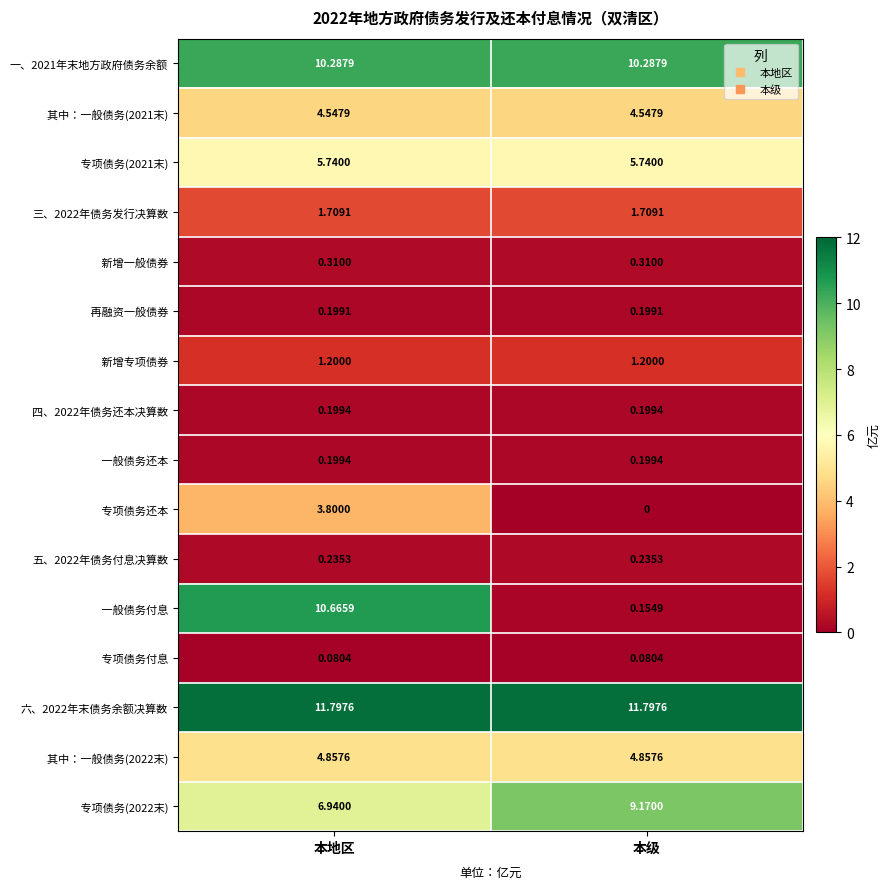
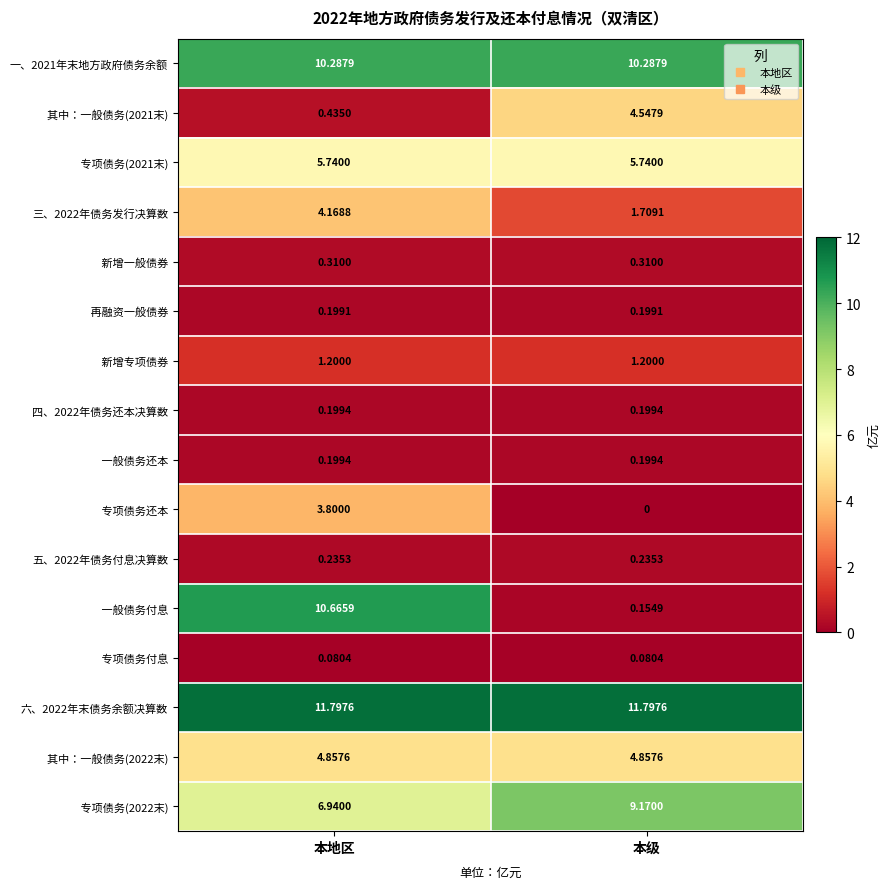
其中：一般债务(2021末), 本地区: 4.5479 -> 0.4350
三、2022年债务发行决算数, 本地区: 1.7091 -> 4.1688
